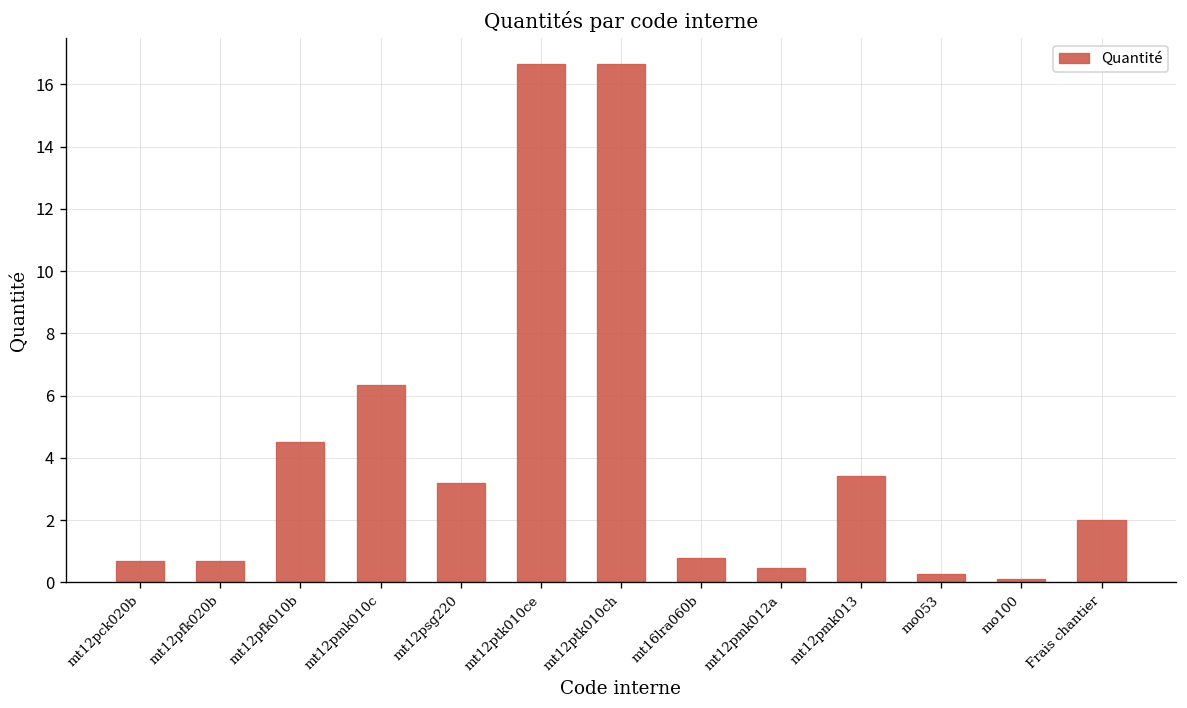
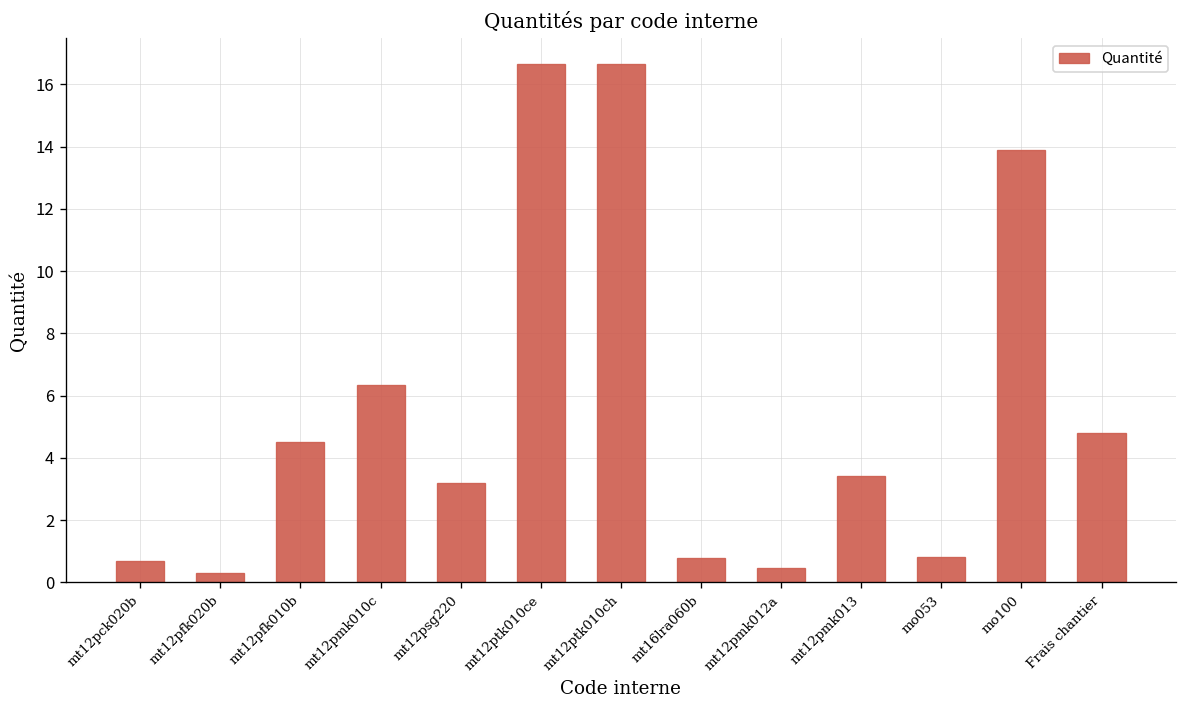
mt12pfk020b: 0.7 -> 0.3
mo053: 0.3 -> 0.8
mo100: 0.1 -> 13.9
Frais chantier: 2.0 -> 4.8
